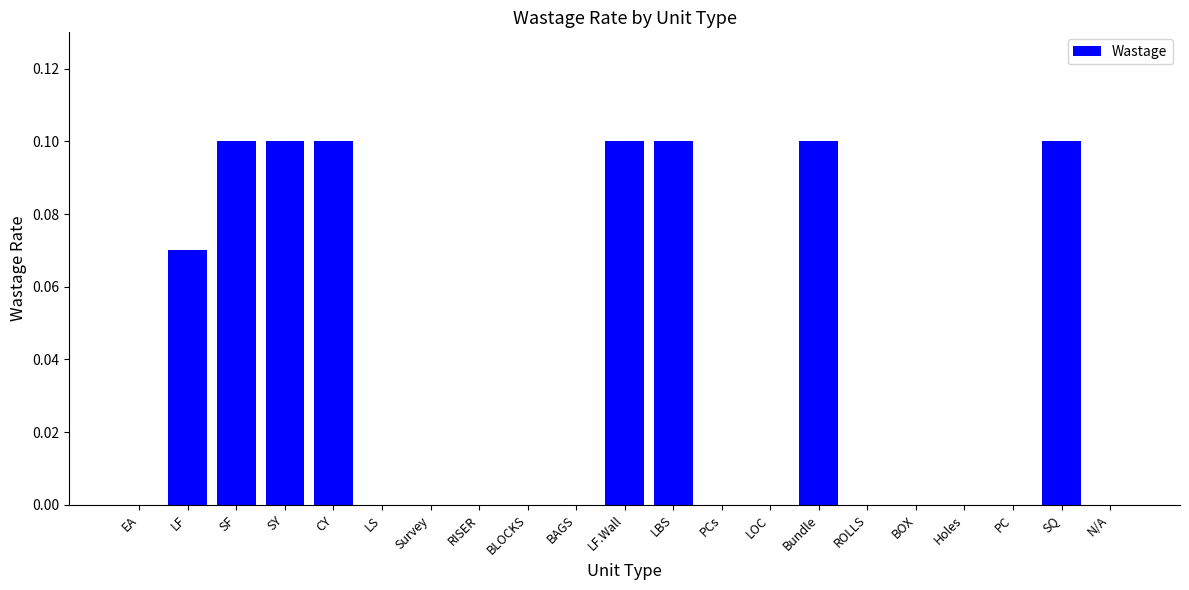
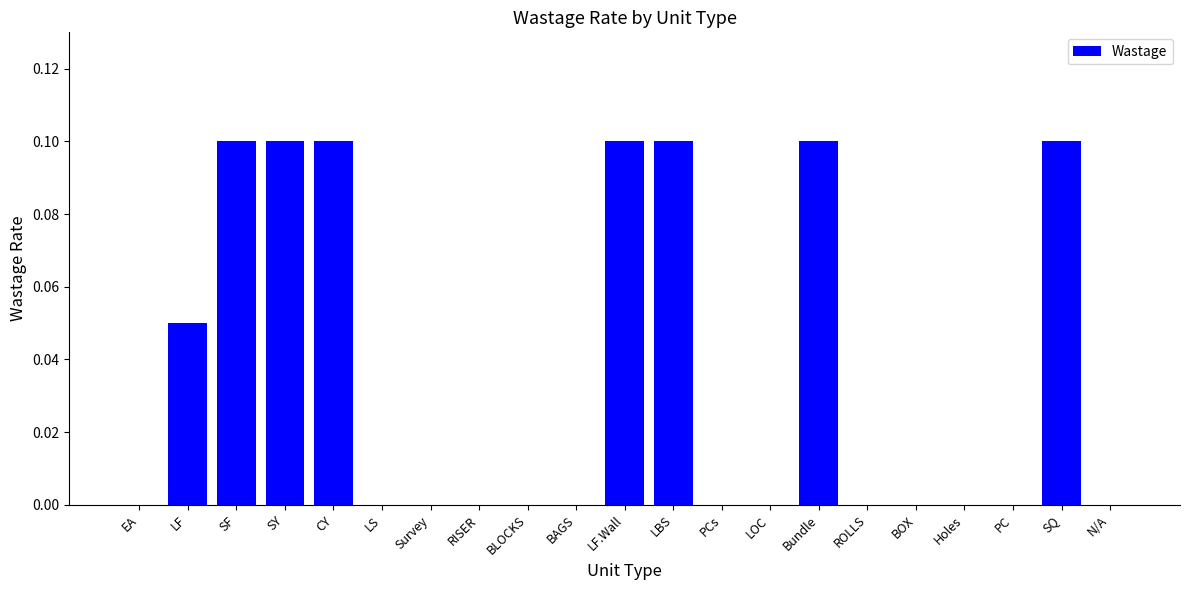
LF: 0.07 -> 0.05
